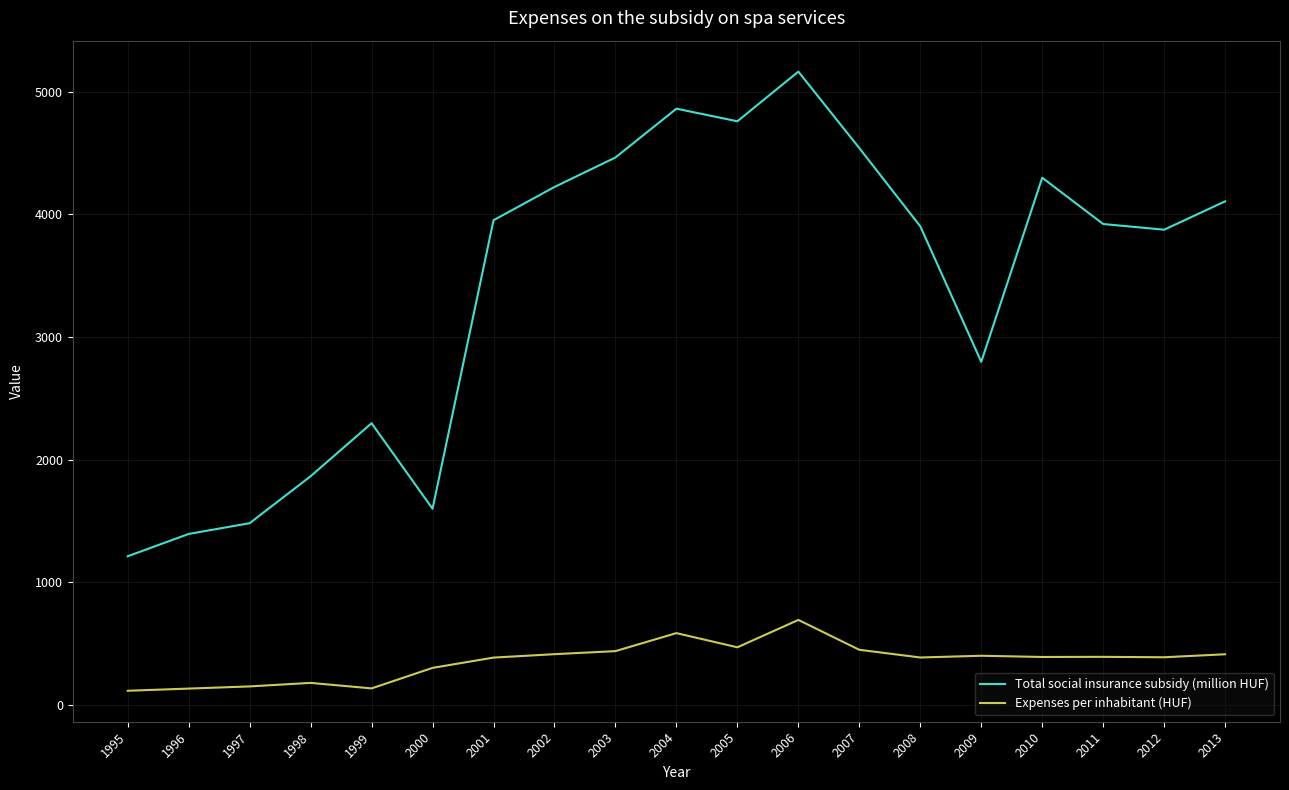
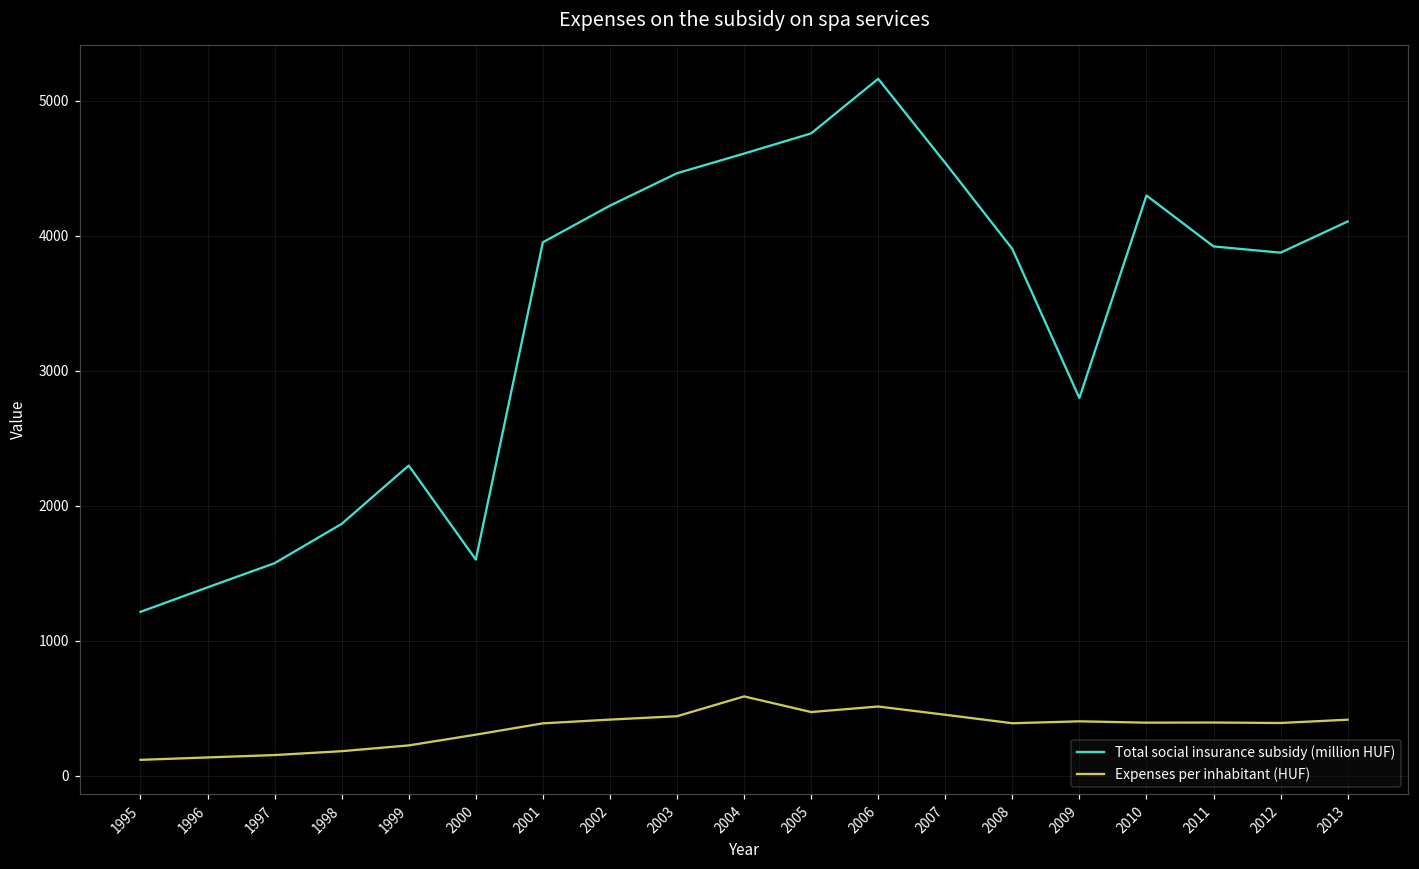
Total social insurance subsidy (million HUF), 1997: 1480 -> 1570
Expenses per inhabitant (HUF), 1999: 140 -> 220
Total social insurance subsidy (million HUF), 2004: 4860 -> 4610
Expenses per inhabitant (HUF), 2006: 690 -> 510
